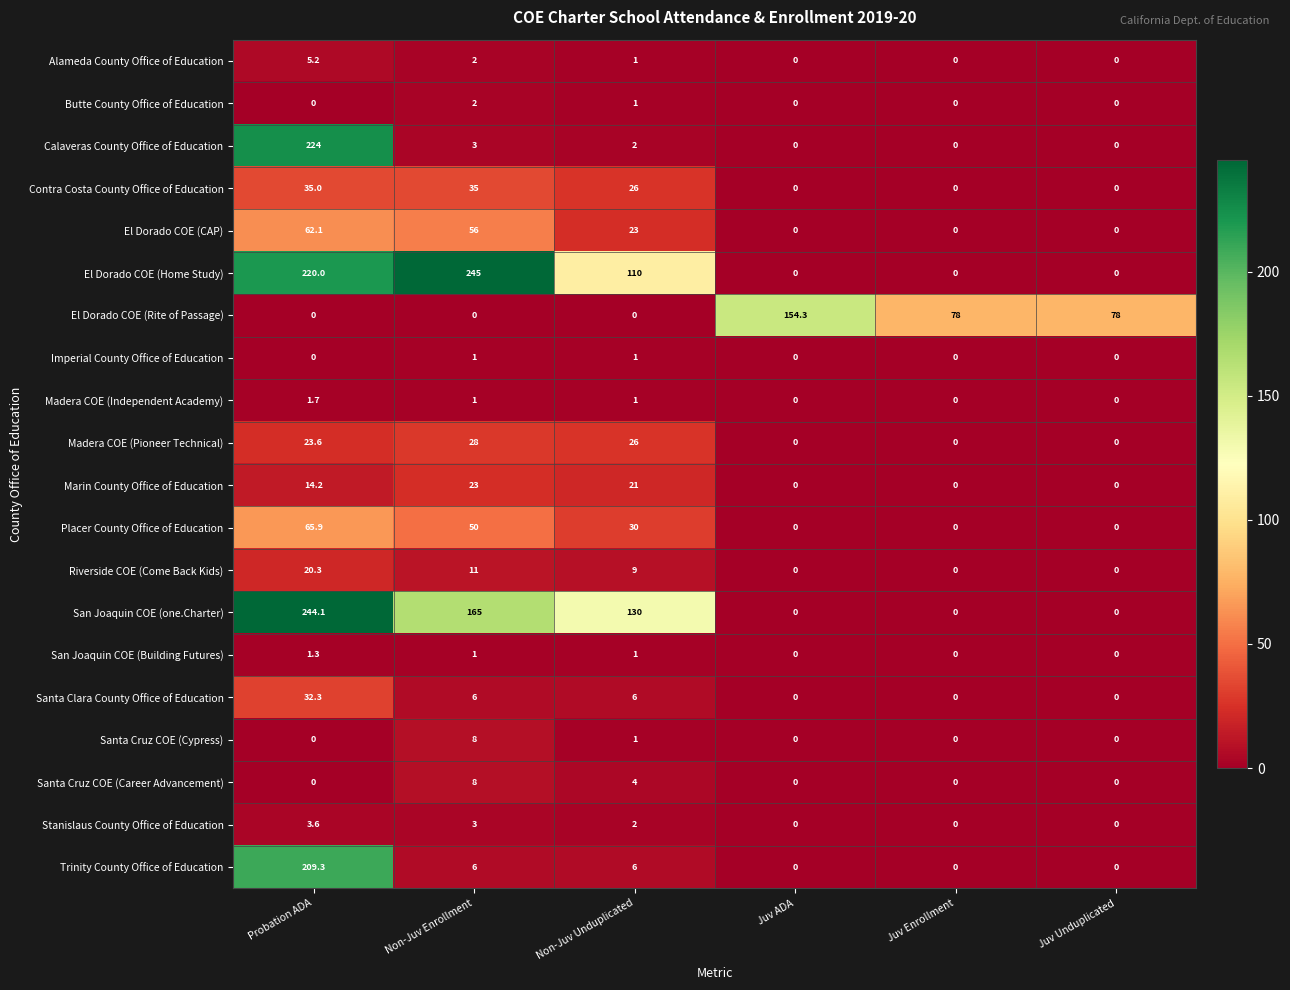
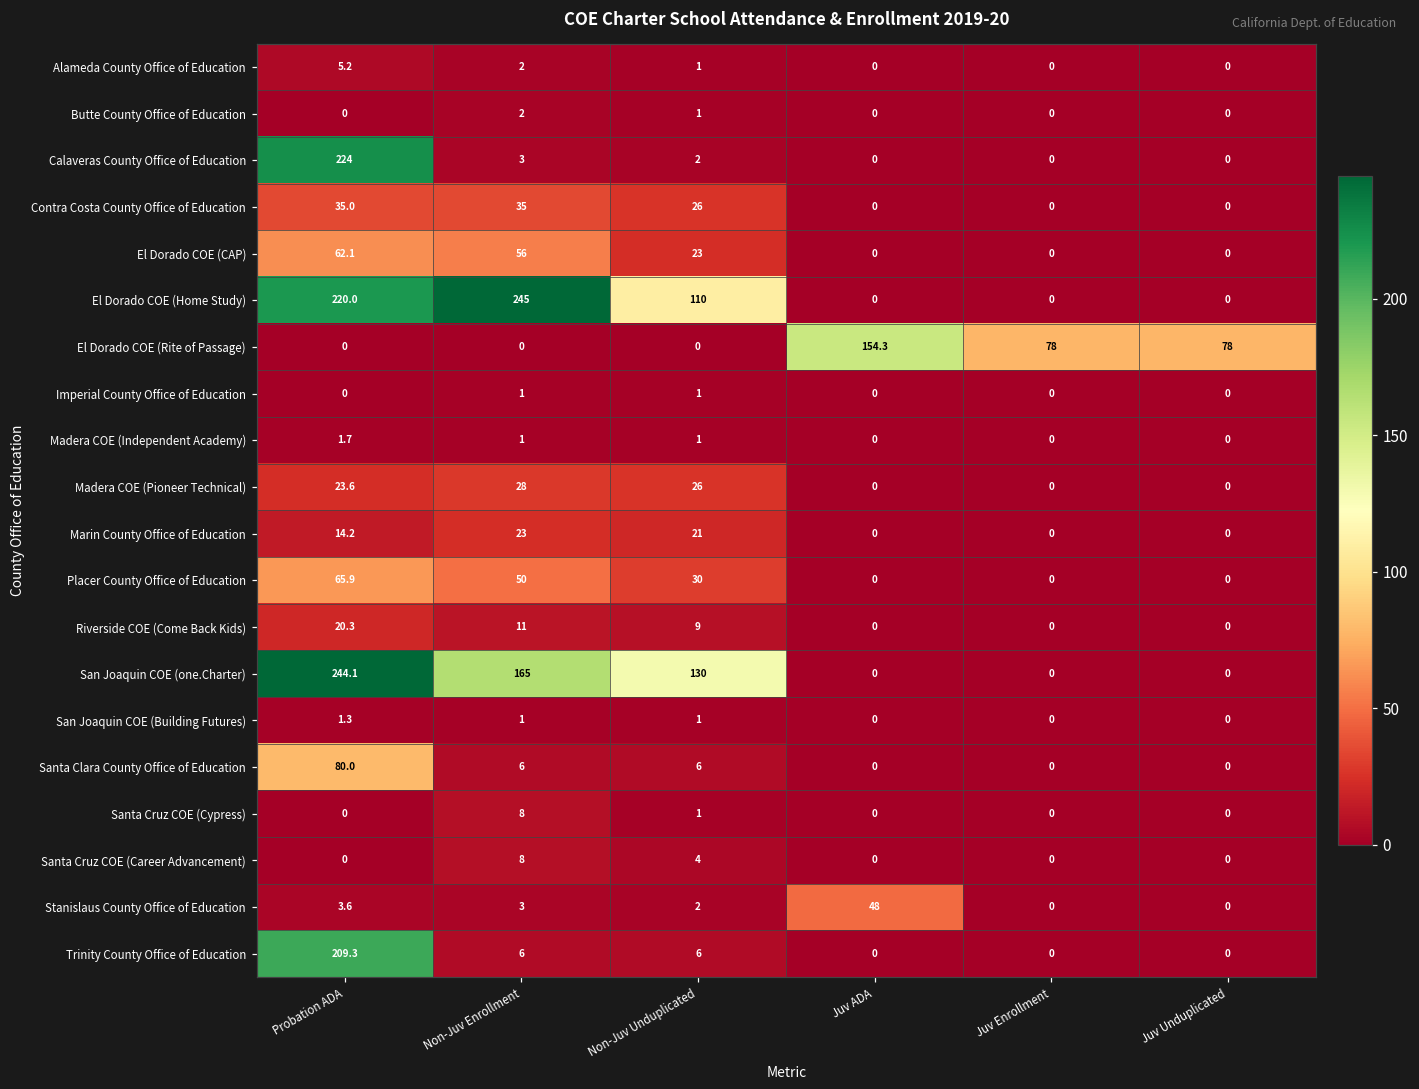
Santa Clara County Office of Education, Probation ADA: 32.3 -> 80.0
Stanislaus County Office of Education, Juv ADA: 0 -> 48
